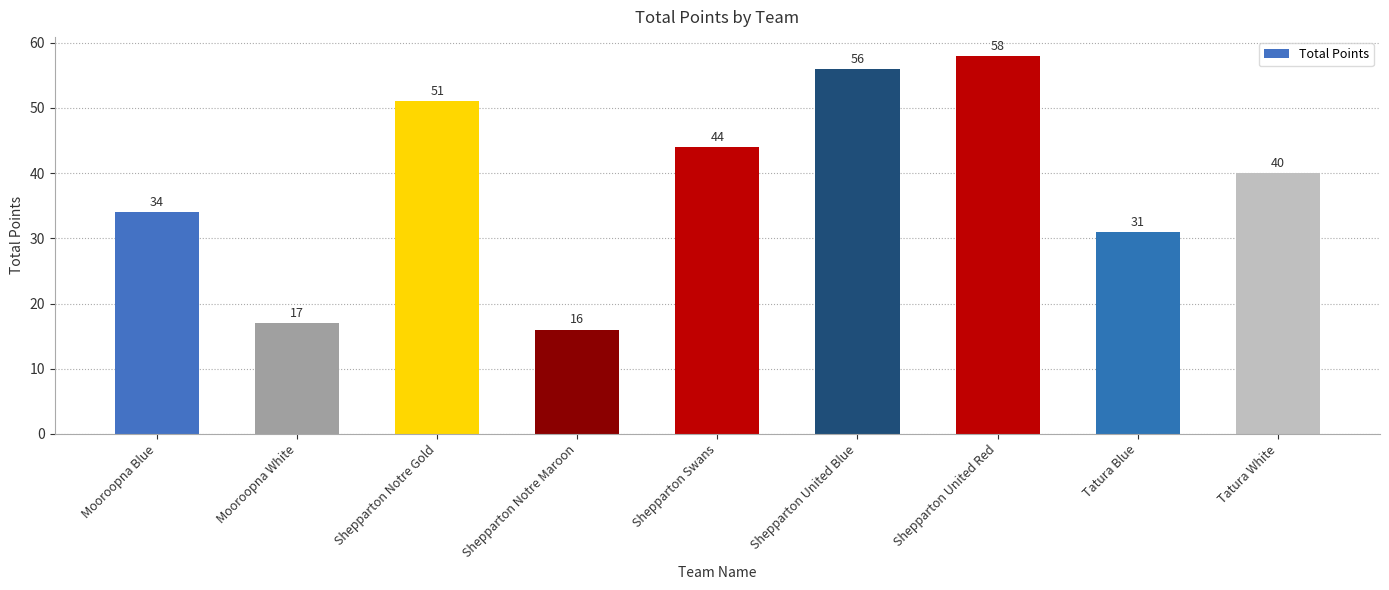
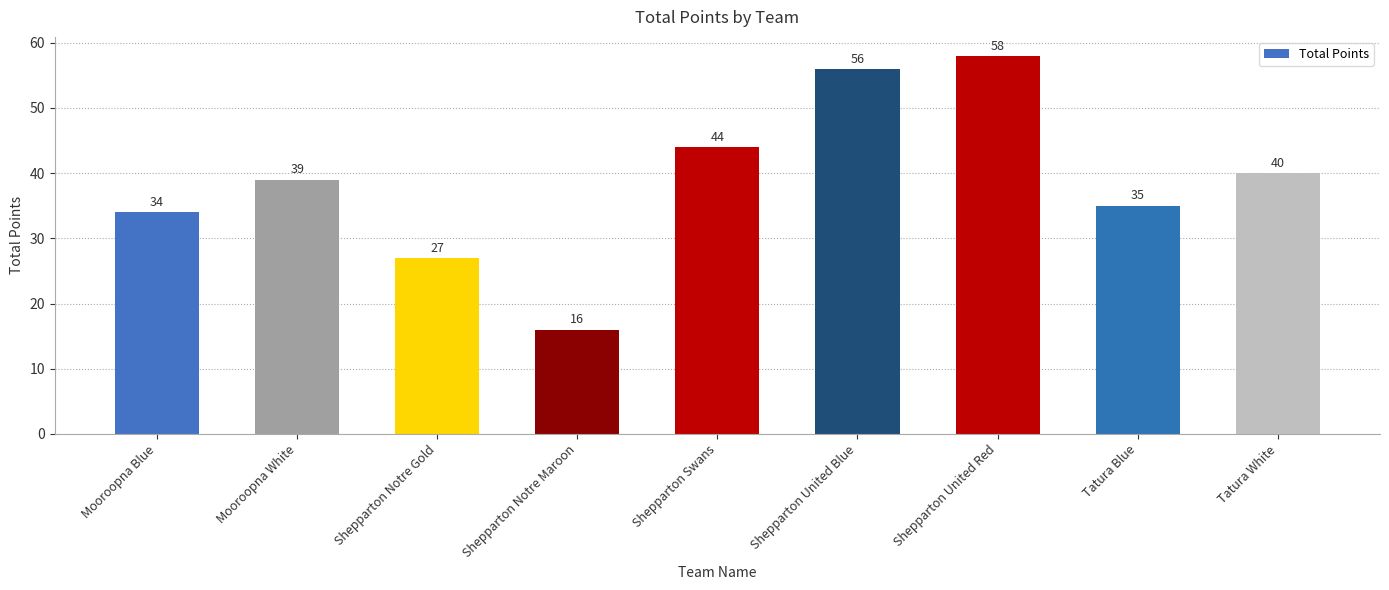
Mooroopna White: 17 -> 39
Shepparton Notre Gold: 51 -> 27
Tatura Blue: 31 -> 35
